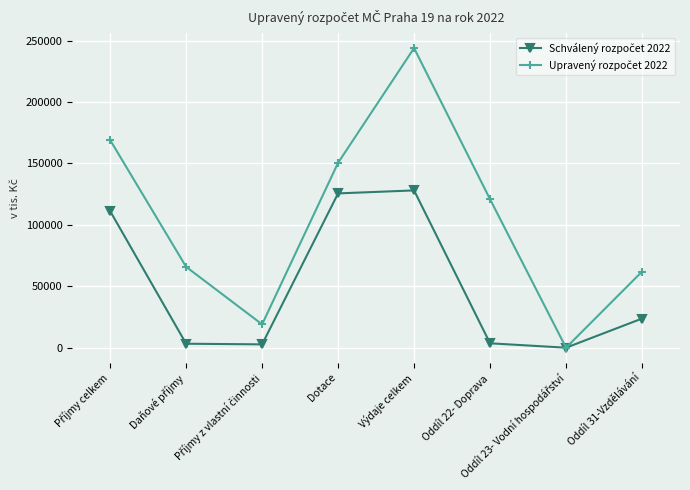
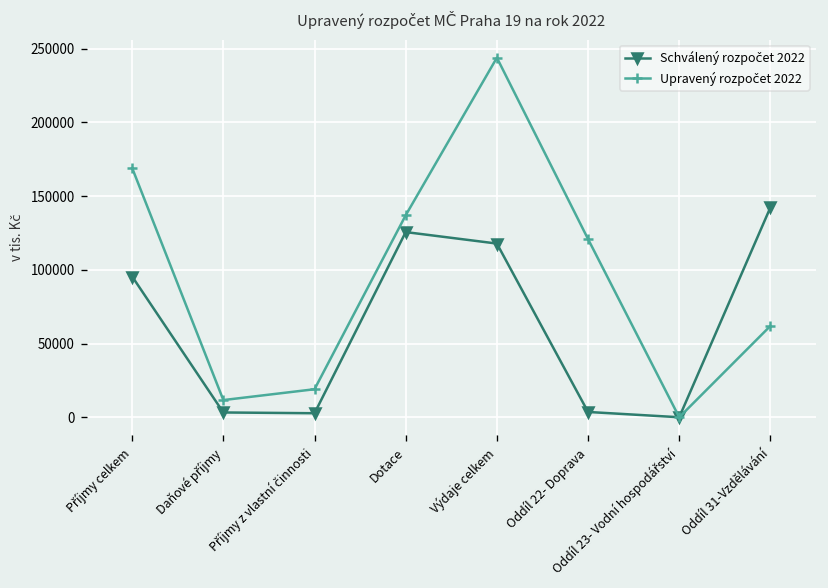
Schválený rozpočet 2022, Příjmy celkem: 111000 -> 96000
Upravený rozpočet 2022, Daňové příjmy: 66000 -> 12000
Upravený rozpočet 2022, Dotace: 151000 -> 137000
Schválený rozpočet 2022, Výdaje celkem: 128000 -> 118000
Schválený rozpočet 2022, Oddíl 31-Vzdělávání: 24000 -> 142000
